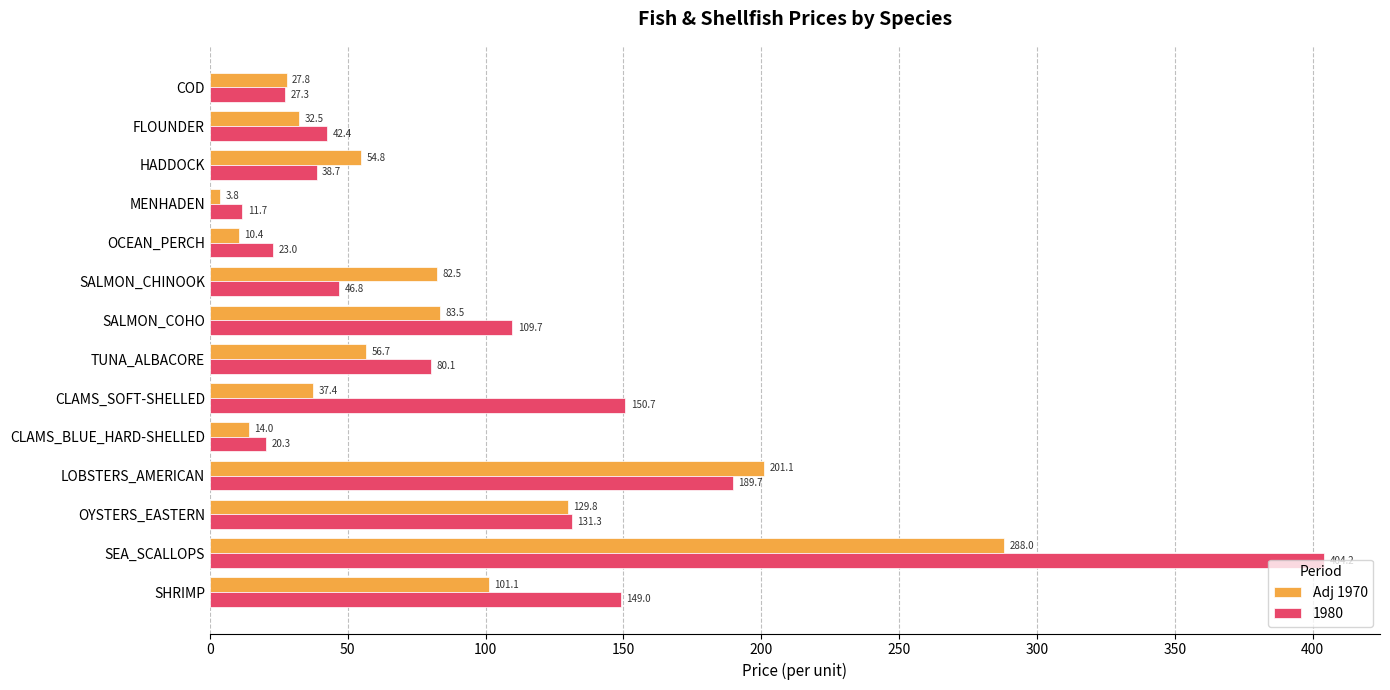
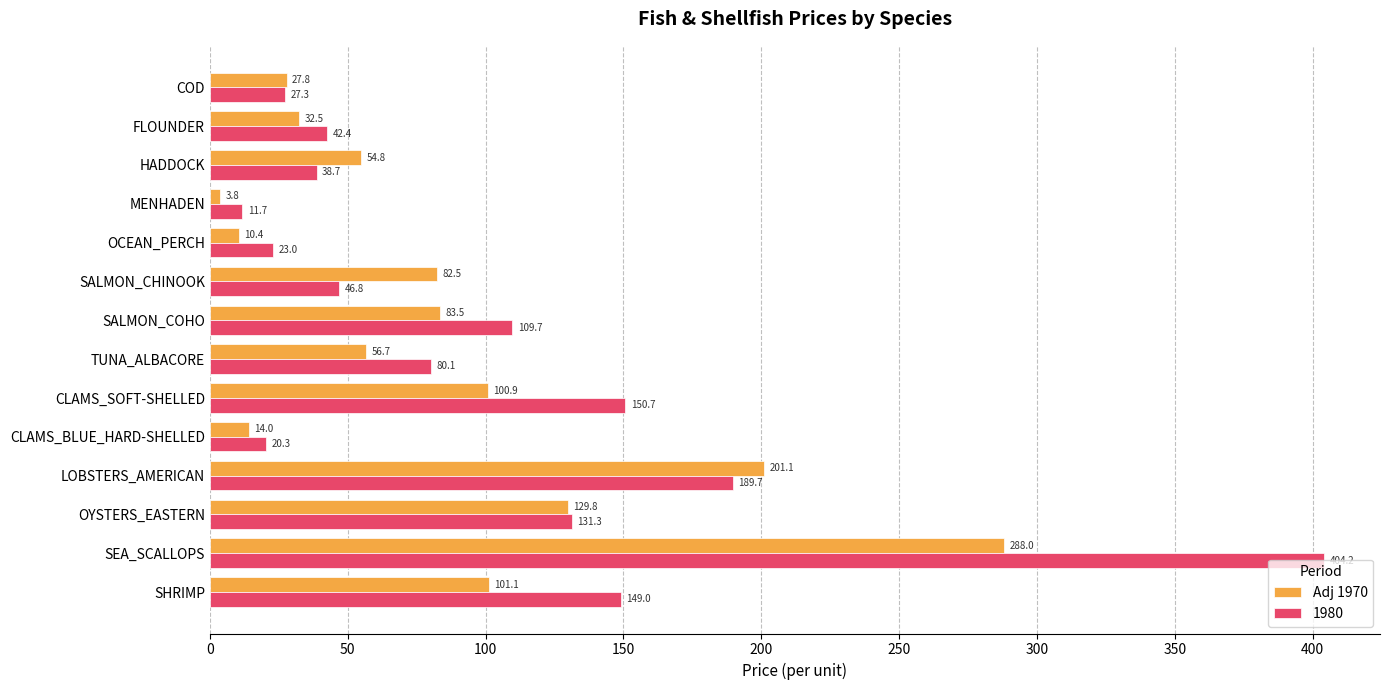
Adj 1970, CLAMS_SOFT-SHELLED: 37.4 -> 100.9
